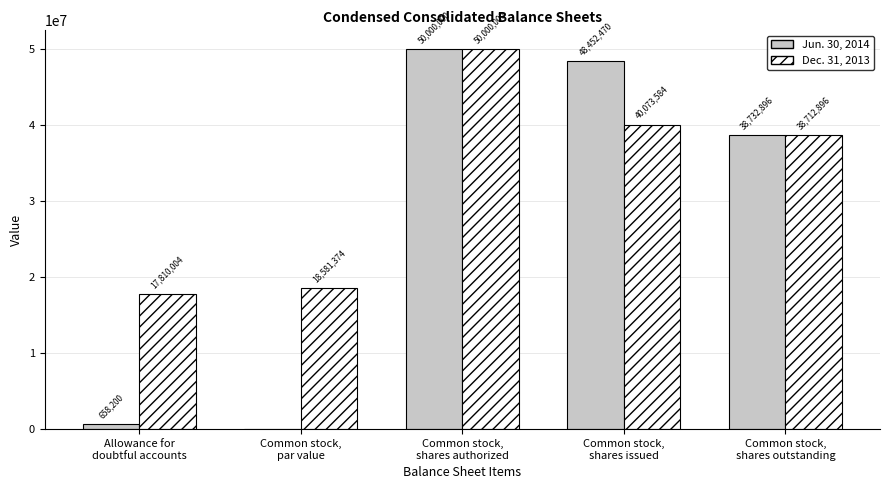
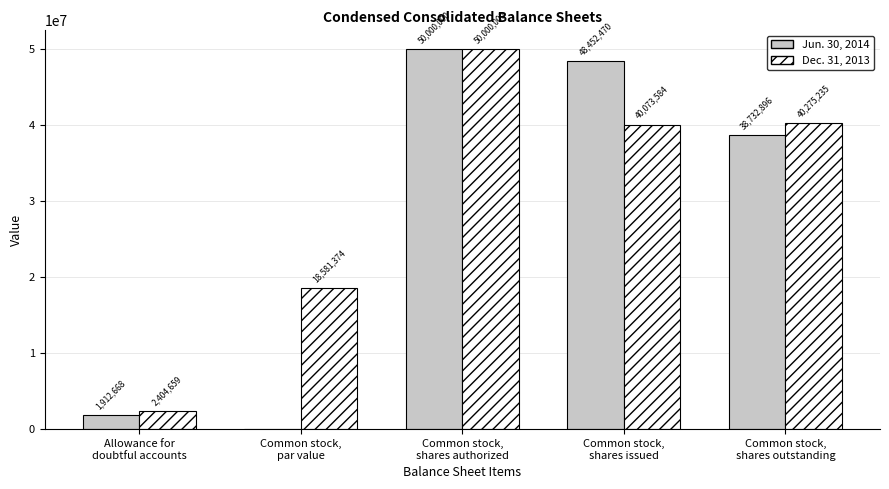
Jun. 30, 2014, Allowance for doubtful accounts: 658,200 -> 1,912,668
Dec. 31, 2013, Allowance for doubtful accounts: 17,810,004 -> 2,404,659
Dec. 31, 2013, Common stock, shares outstanding: 38,712,896 -> 40,275,235
